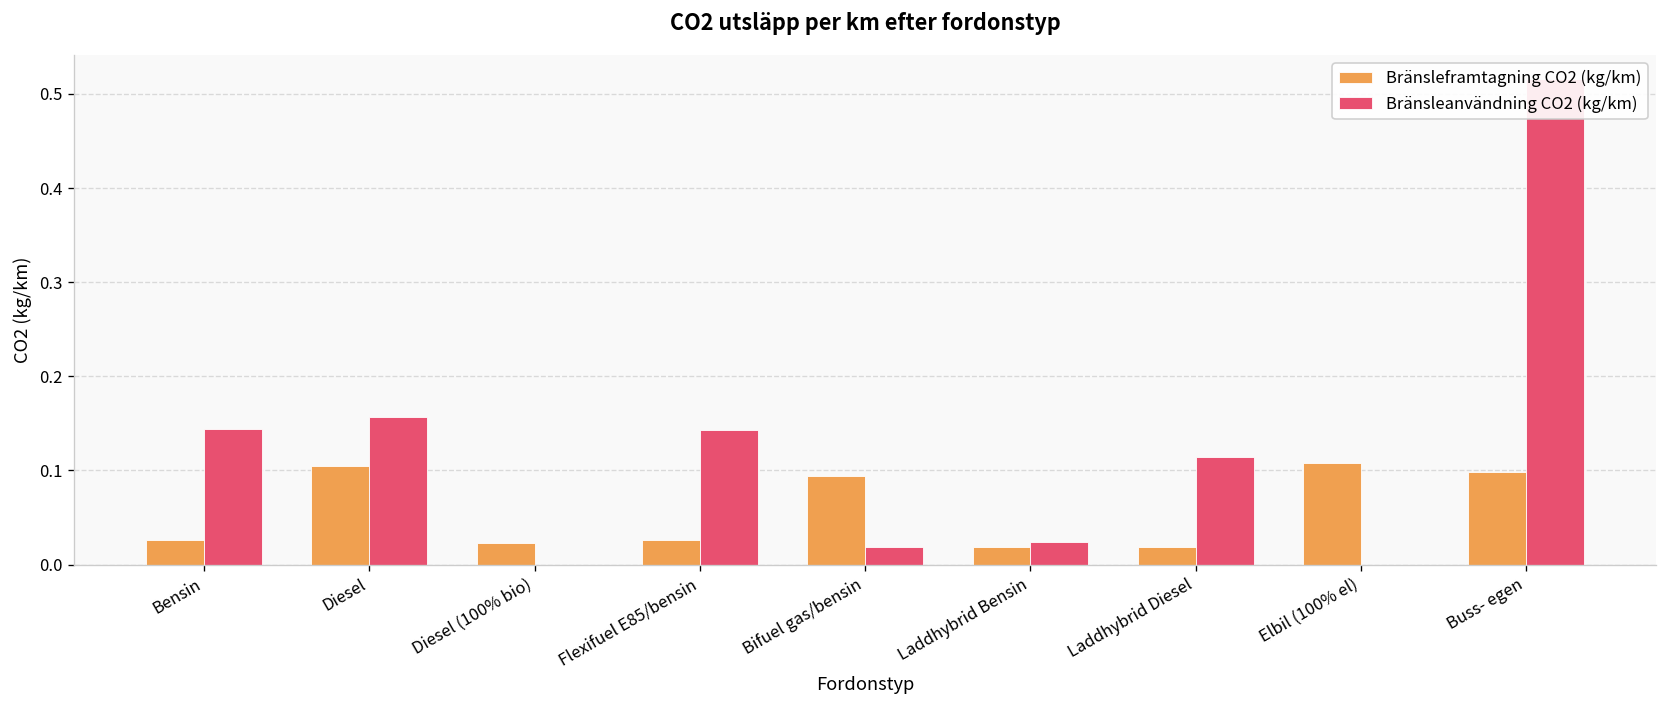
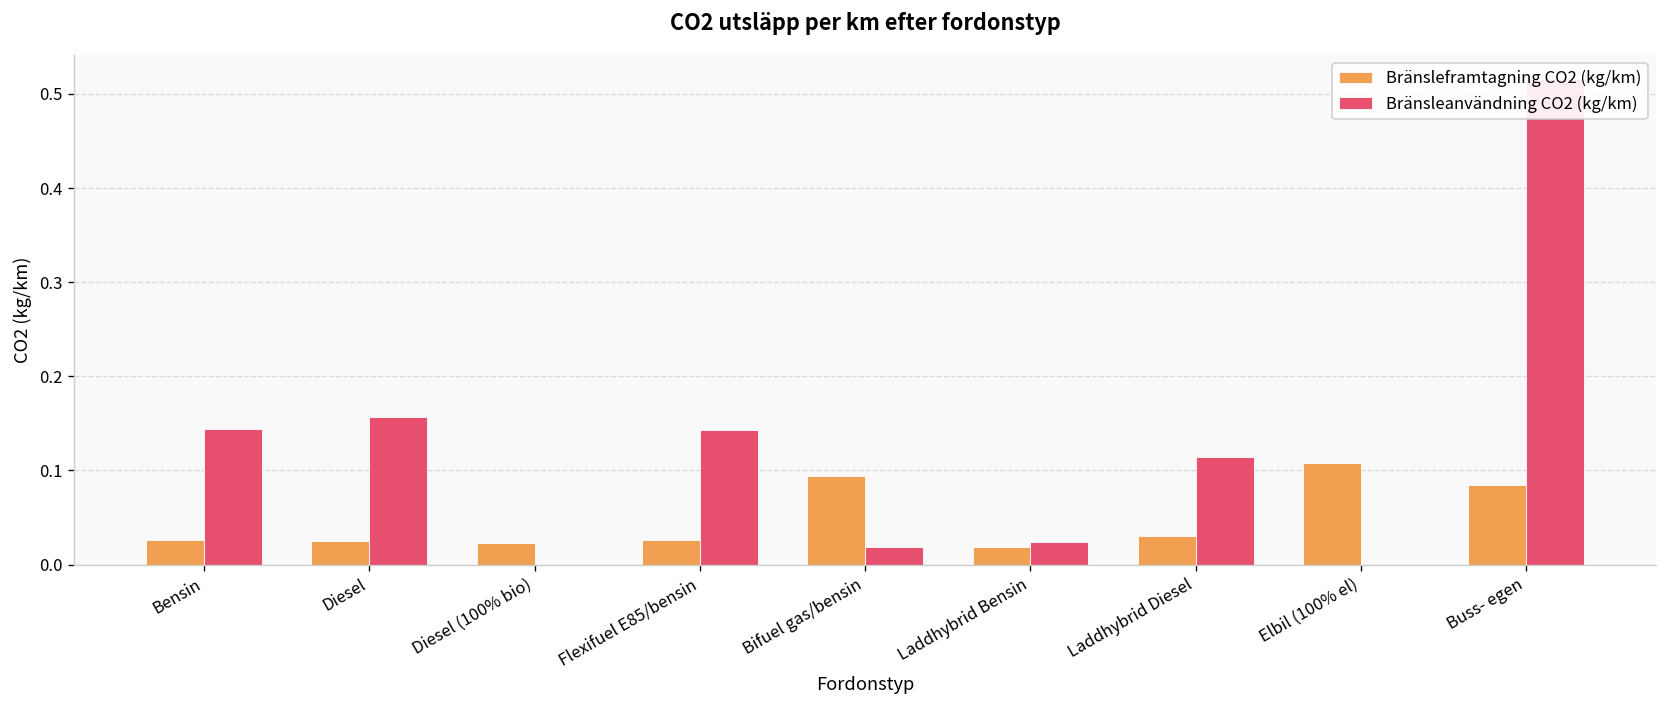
Bränsleframtagning CO2 (kg/km), Diesel: 0.10 -> 0.02
Bränsleframtagning CO2 (kg/km), Laddhybrid Diesel: 0.02 -> 0.03
Bränsleframtagning CO2 (kg/km), Buss- egen: 0.10 -> 0.08
